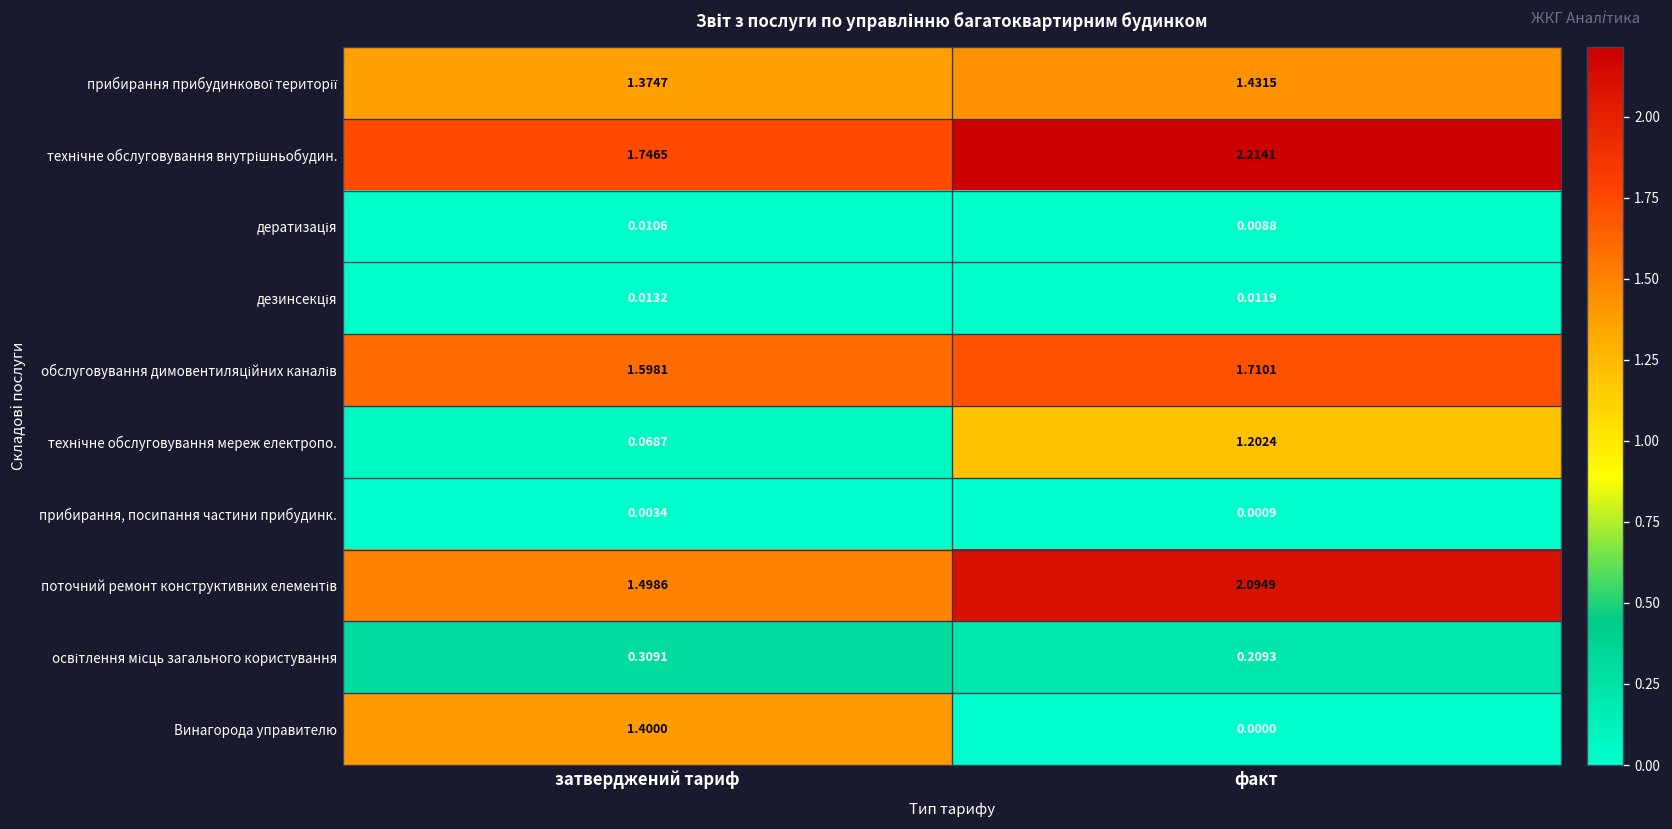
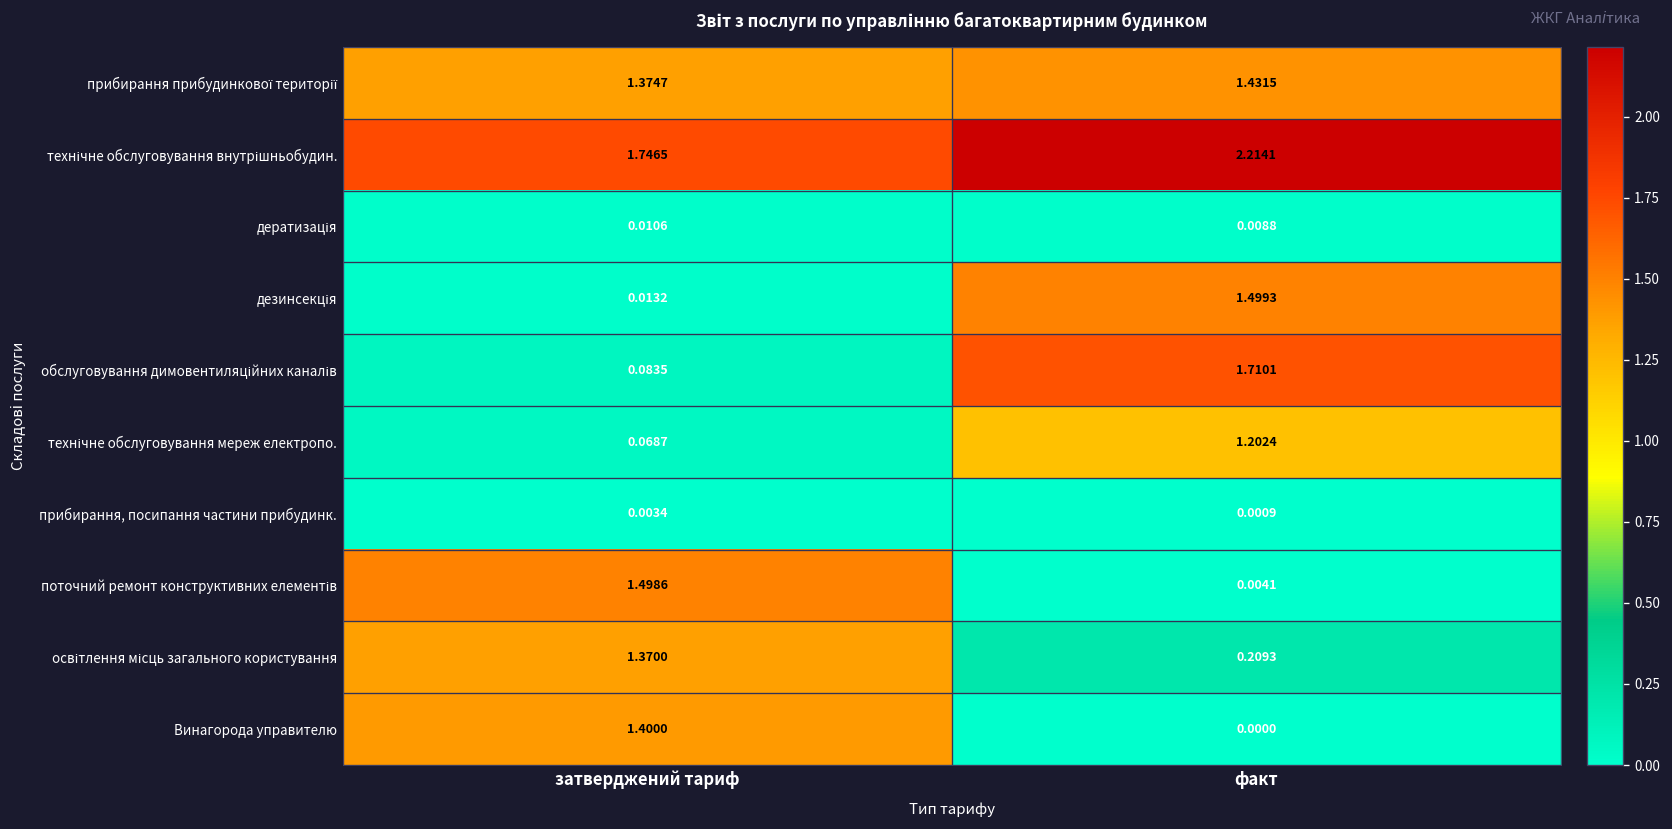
дезинсекція, факт: 0.0119 -> 1.4993
обслуговування димовентиляційних каналів, затверджений тариф: 1.5981 -> 0.0835
поточний ремонт конструктивних елементів, факт: 2.0949 -> 0.0041
освітлення місць загального користування, затверджений тариф: 0.3091 -> 1.3700
